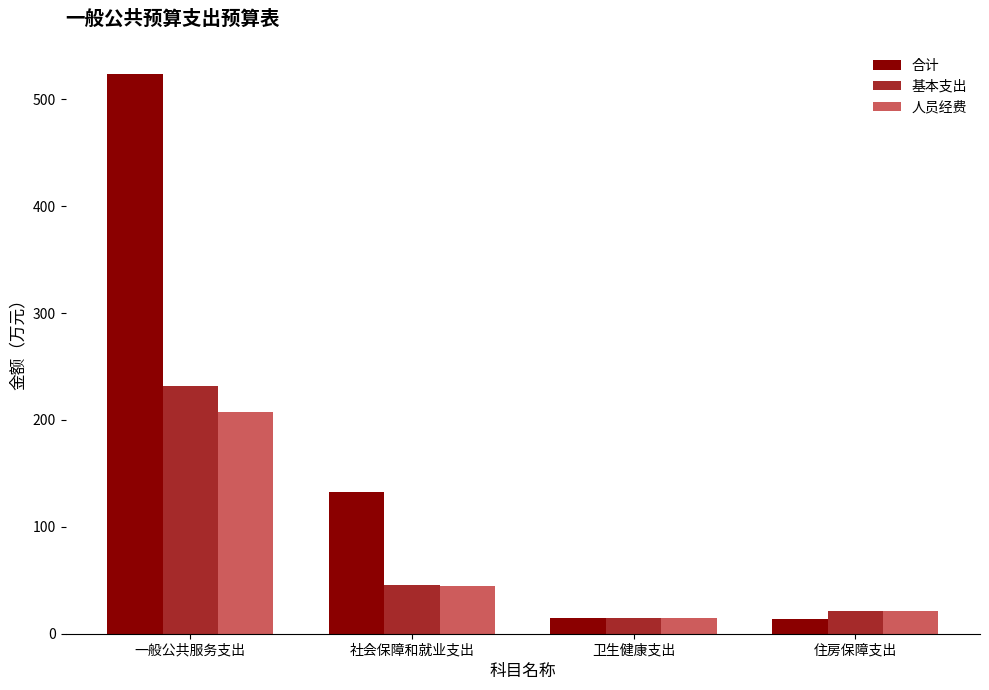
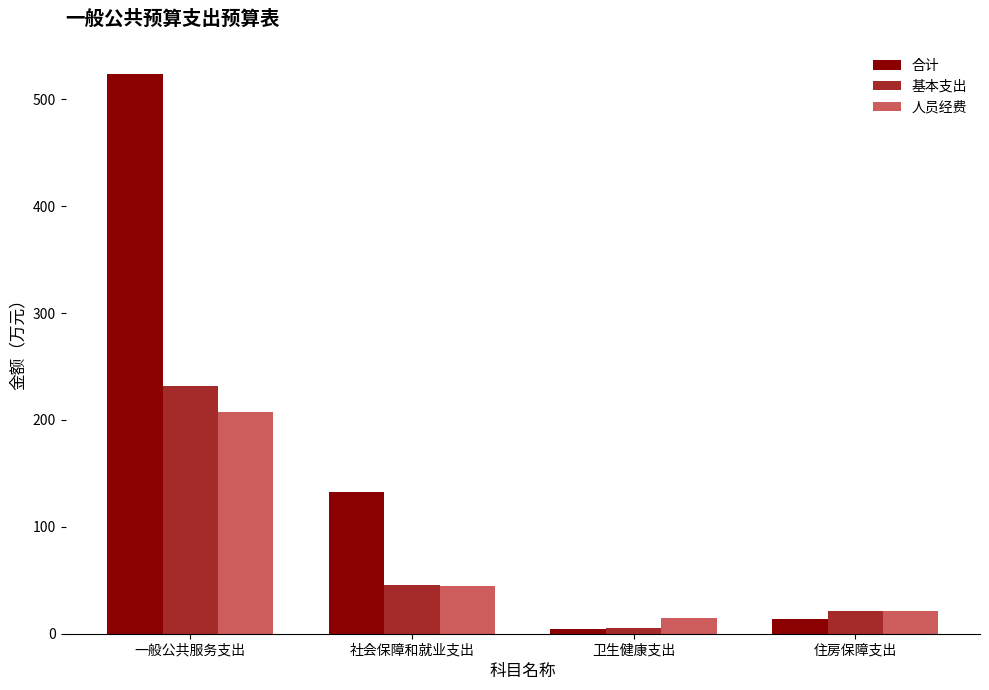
合计, 卫生健康支出: 14 -> 4
基本支出, 卫生健康支出: 14 -> 6
